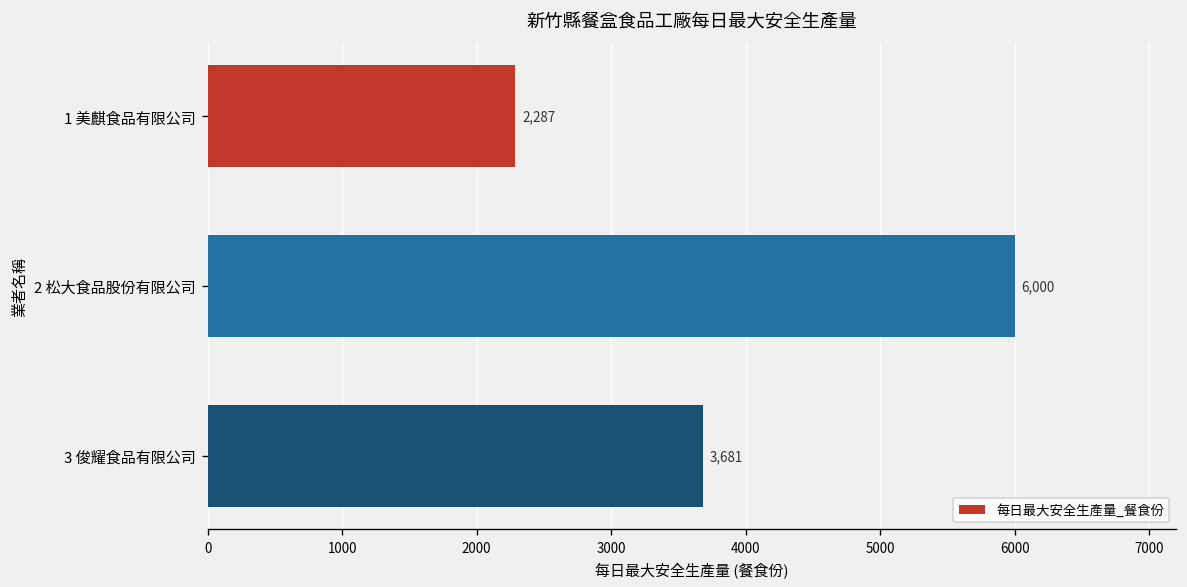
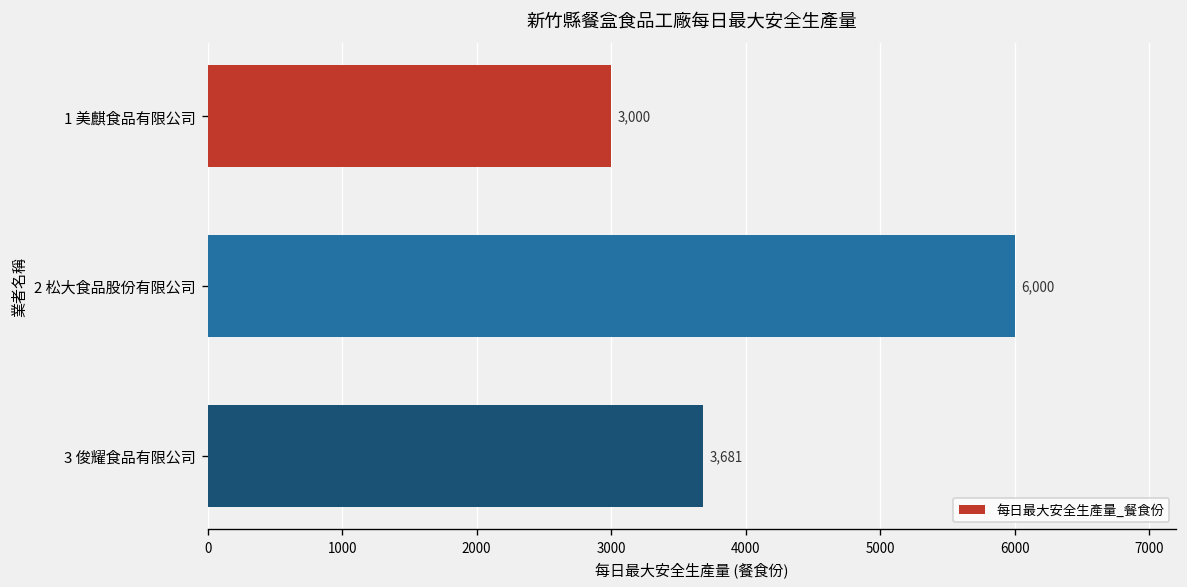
1 美麒食品有限公司: 2,287 -> 3,000
